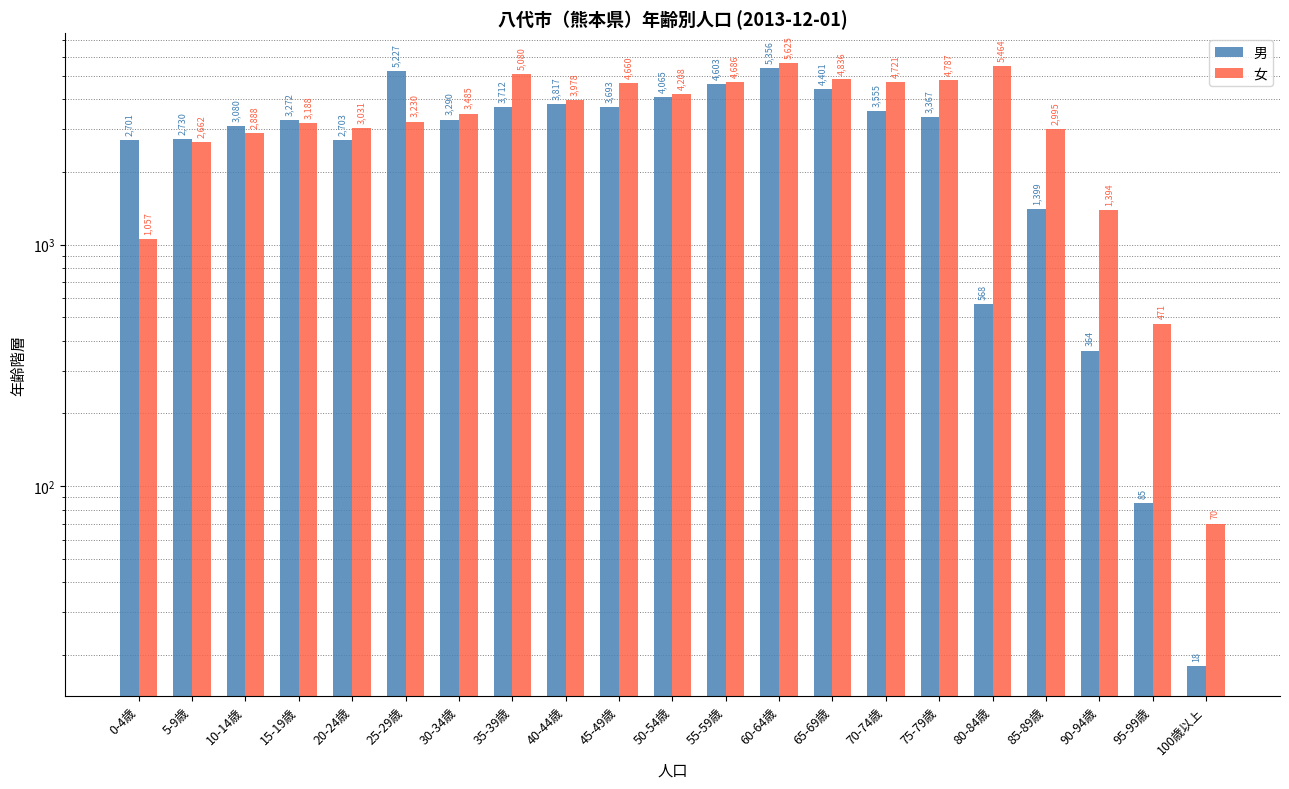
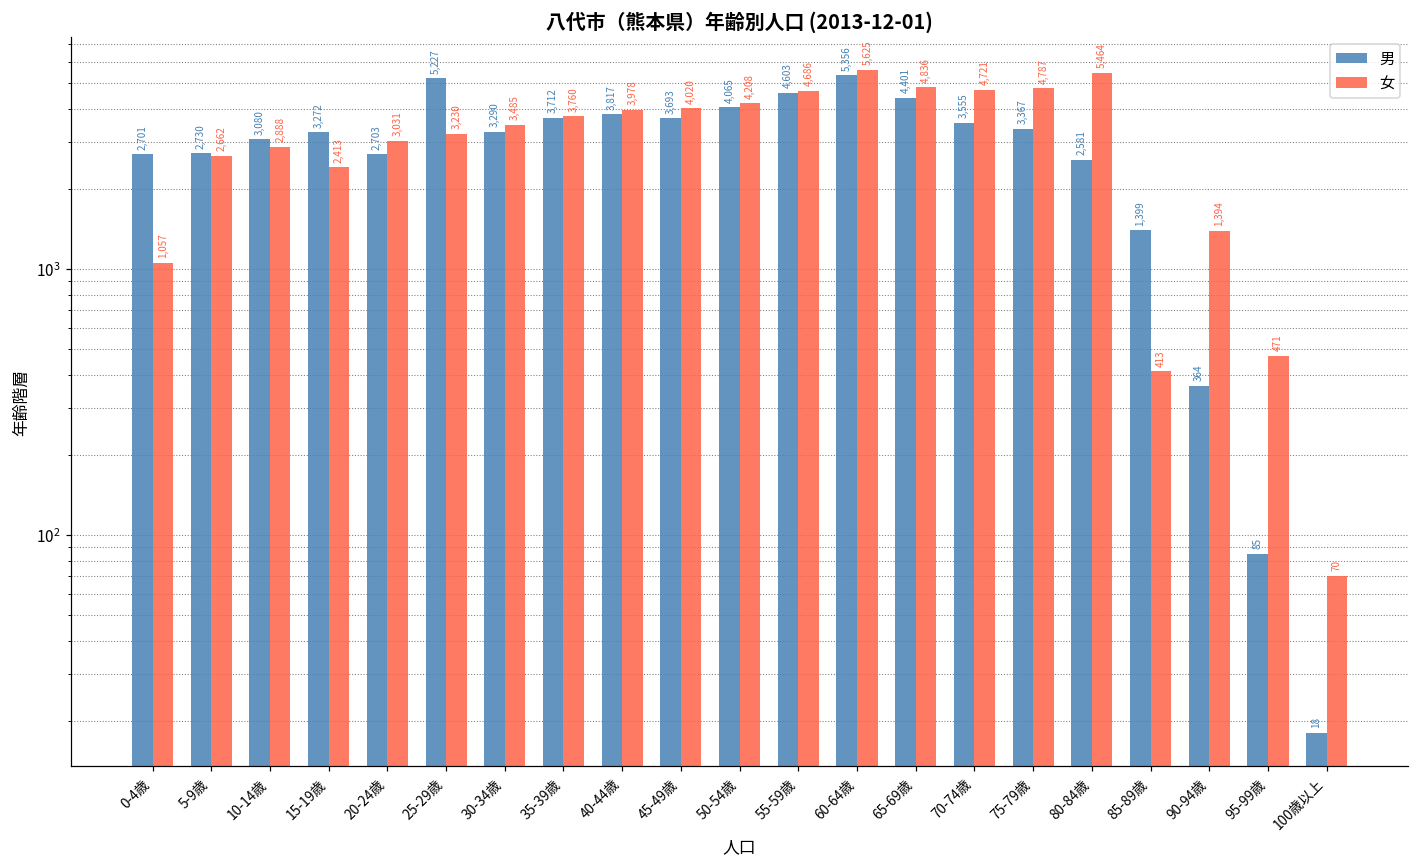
女, 15-19歳: 3,188 -> 2,413
女, 35-39歳: 5,080 -> 3,760
女, 45-49歳: 4,660 -> 4,020
男, 80-84歳: 568 -> 2,581
女, 85-89歳: 2,995 -> 413
